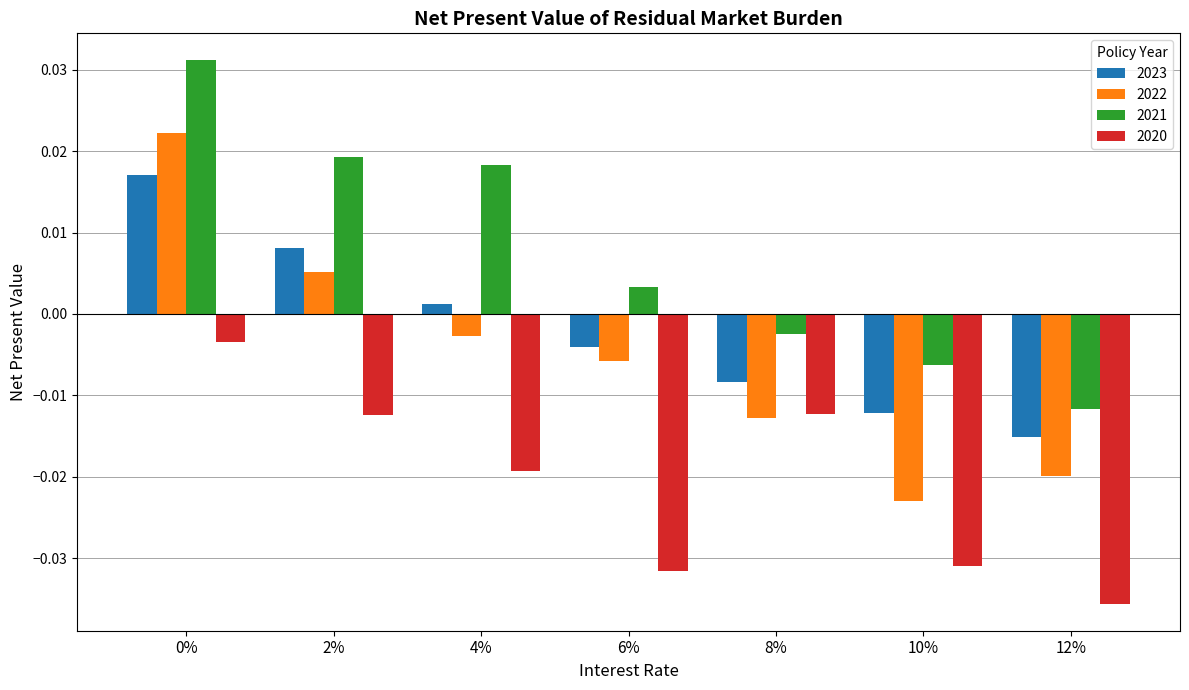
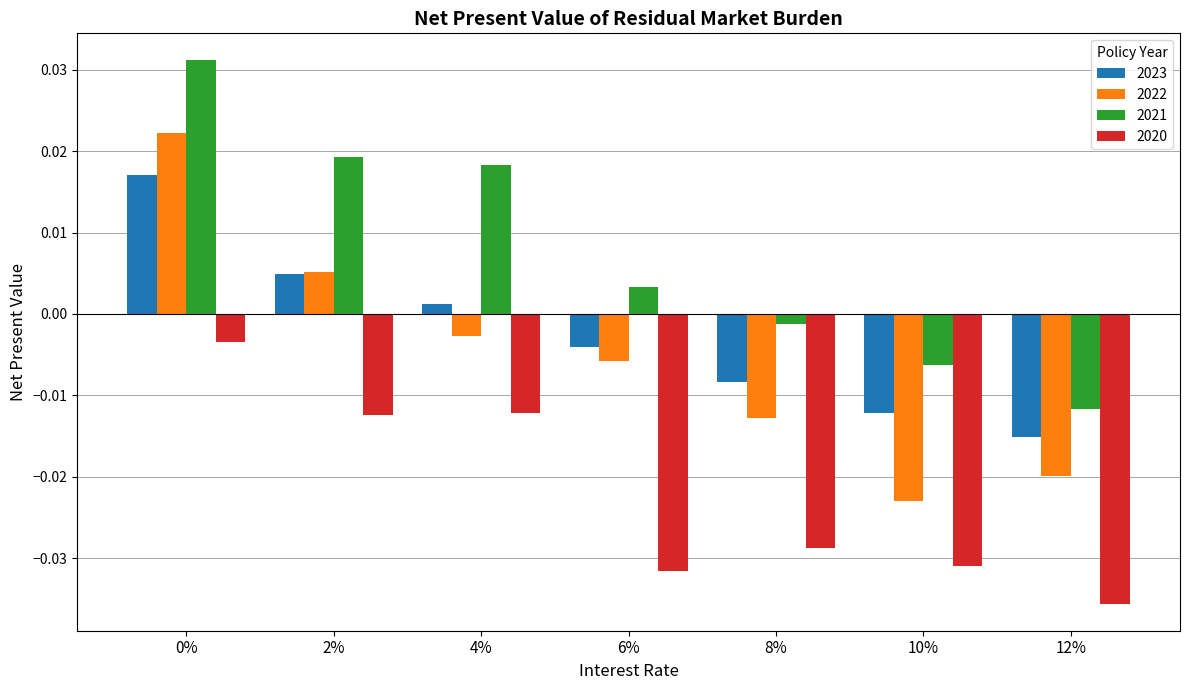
2023, 2%: 0.008 -> 0.005
2020, 4%: -0.019 -> -0.012
2021, 8%: -0.002 -> -0.001
2020, 8%: -0.012 -> -0.029
